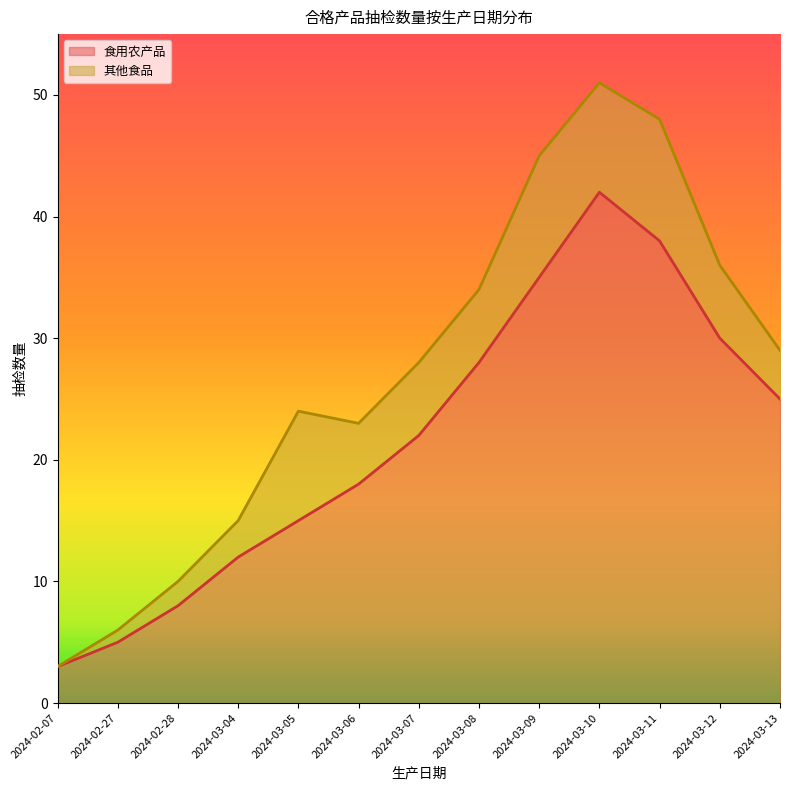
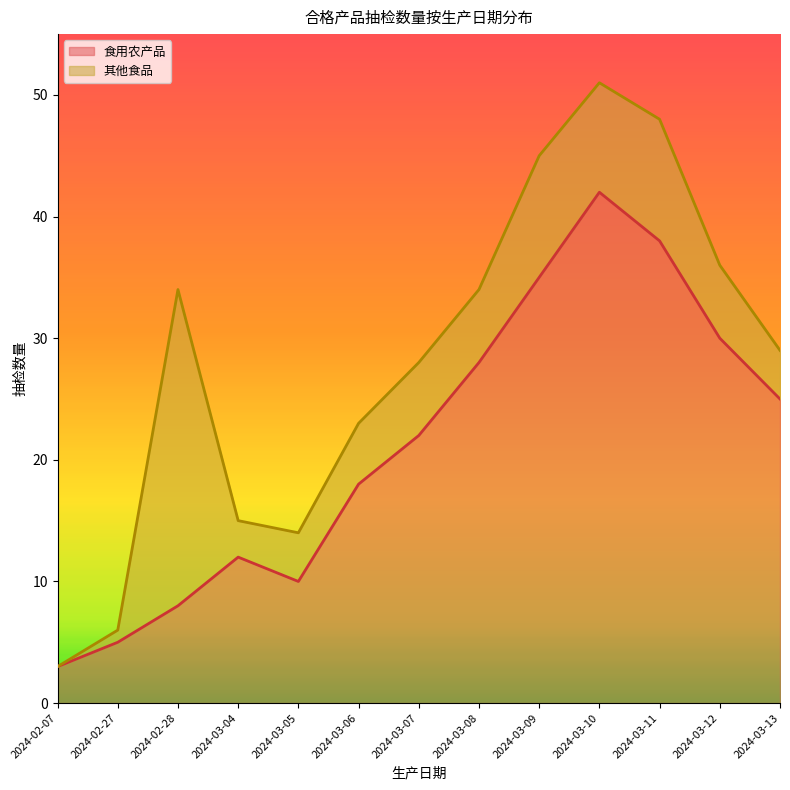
其他食品, 2024-02-28: 2 -> 26
食用农产品, 2024-03-05: 15 -> 10
其他食品, 2024-03-05: 9 -> 4
